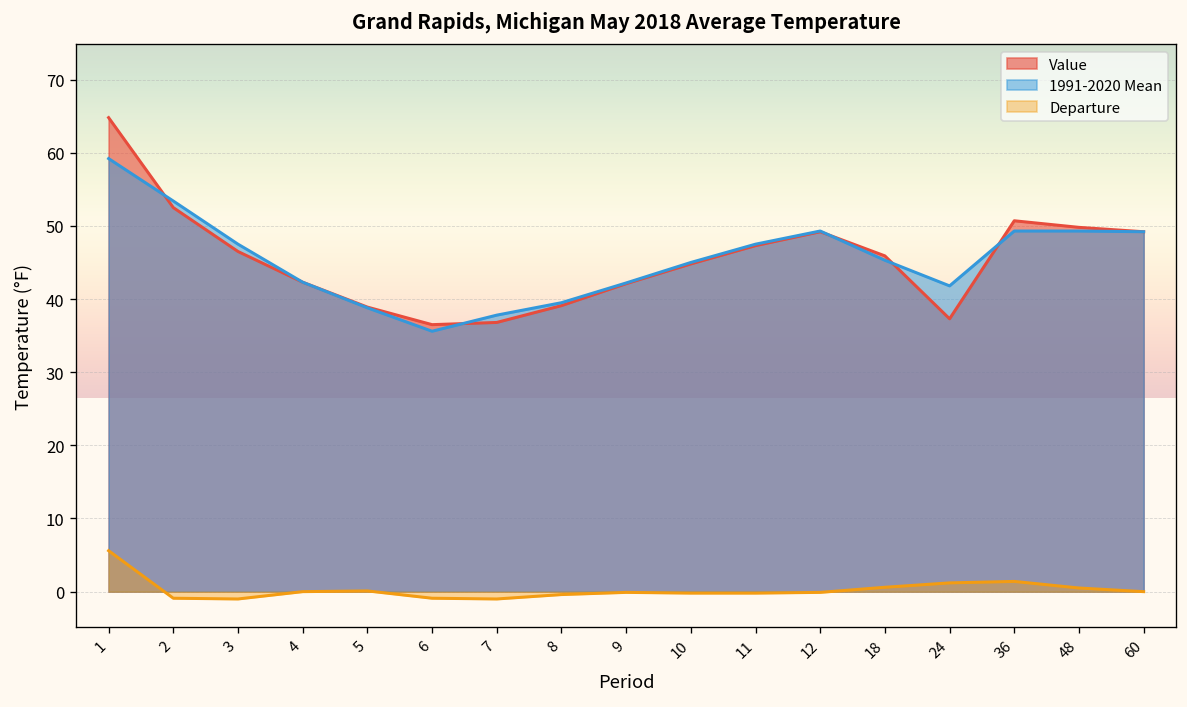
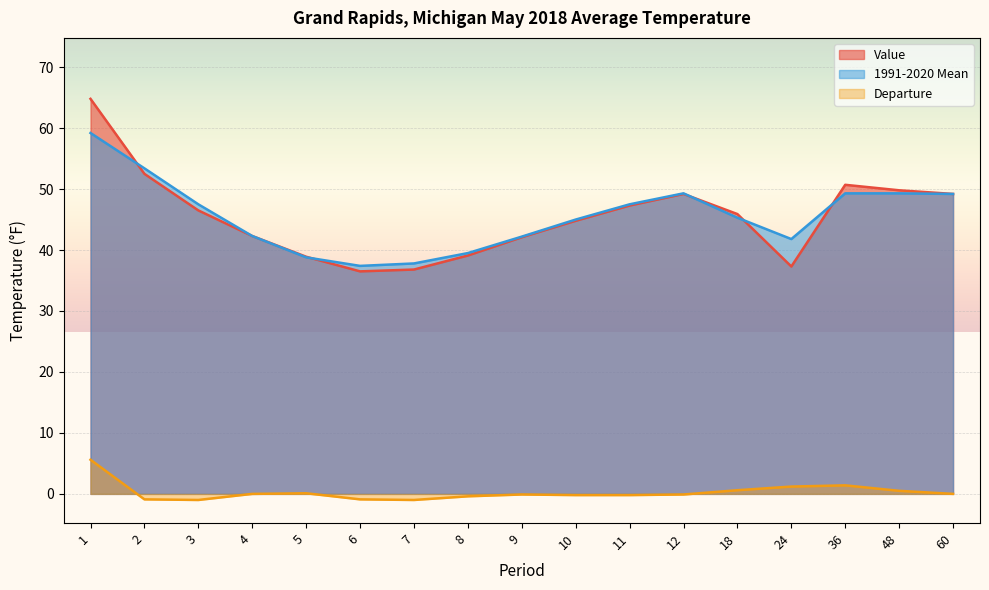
1991-2020 Mean, 6: 36 -> 37
